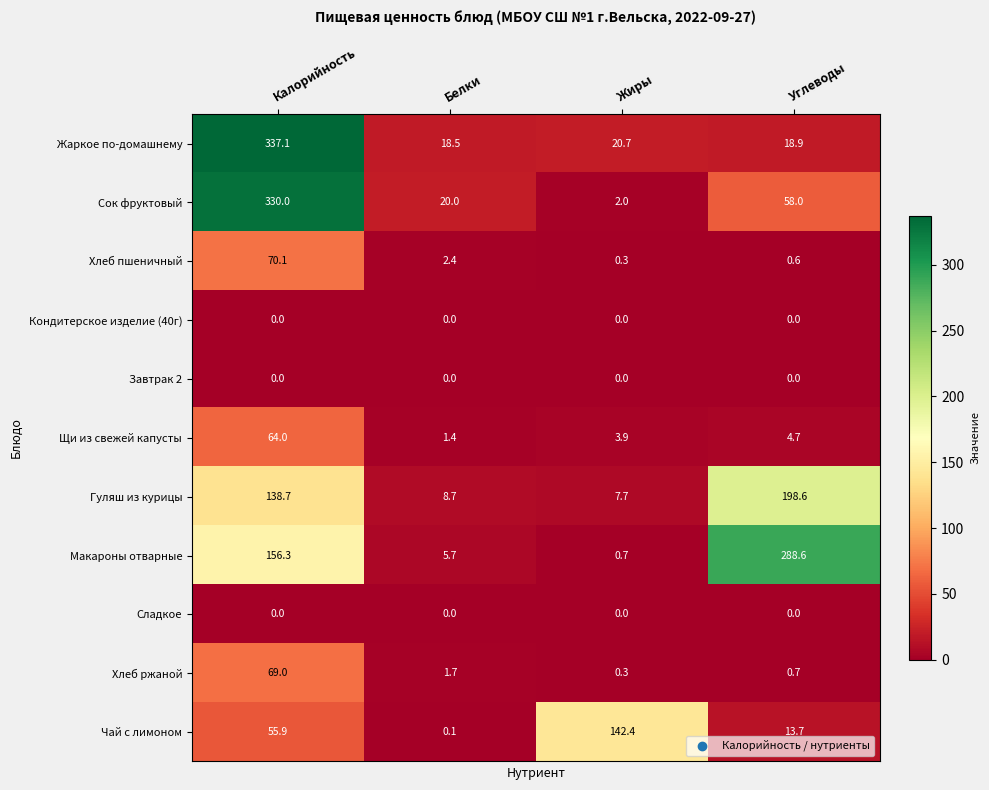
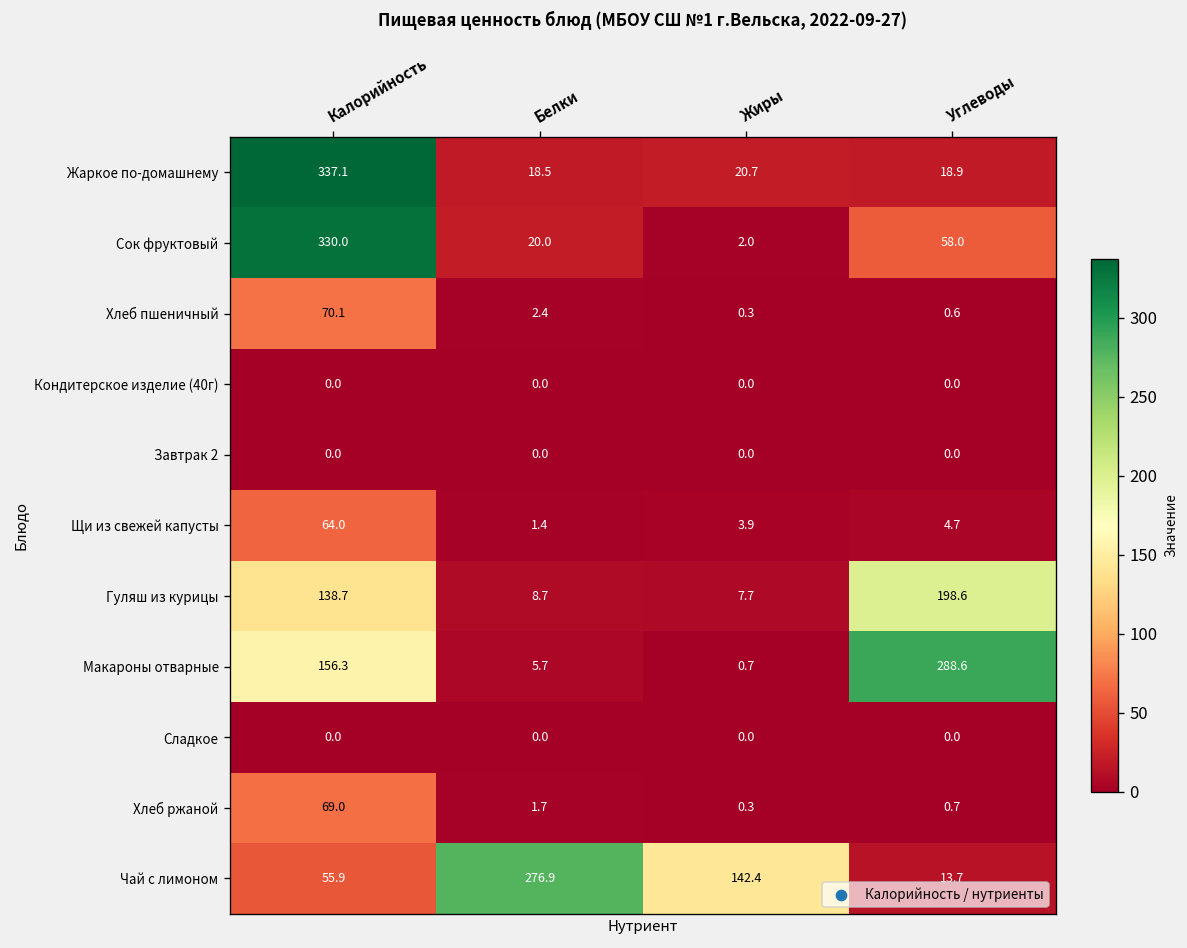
Чай с лимоном, Белки: 0.1 -> 276.9
